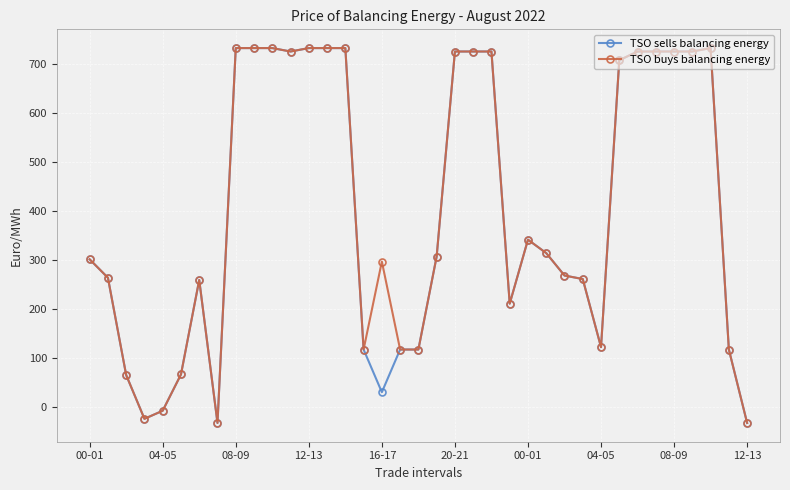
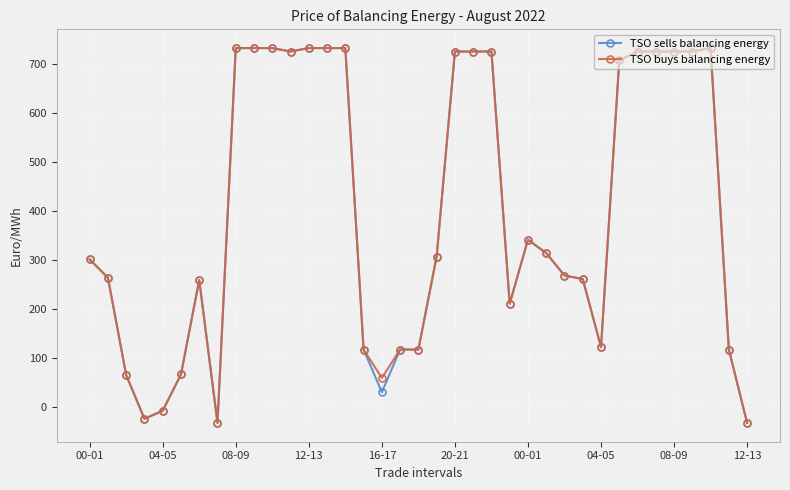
TSO buys balancing energy, 16-17: 300 -> 60
